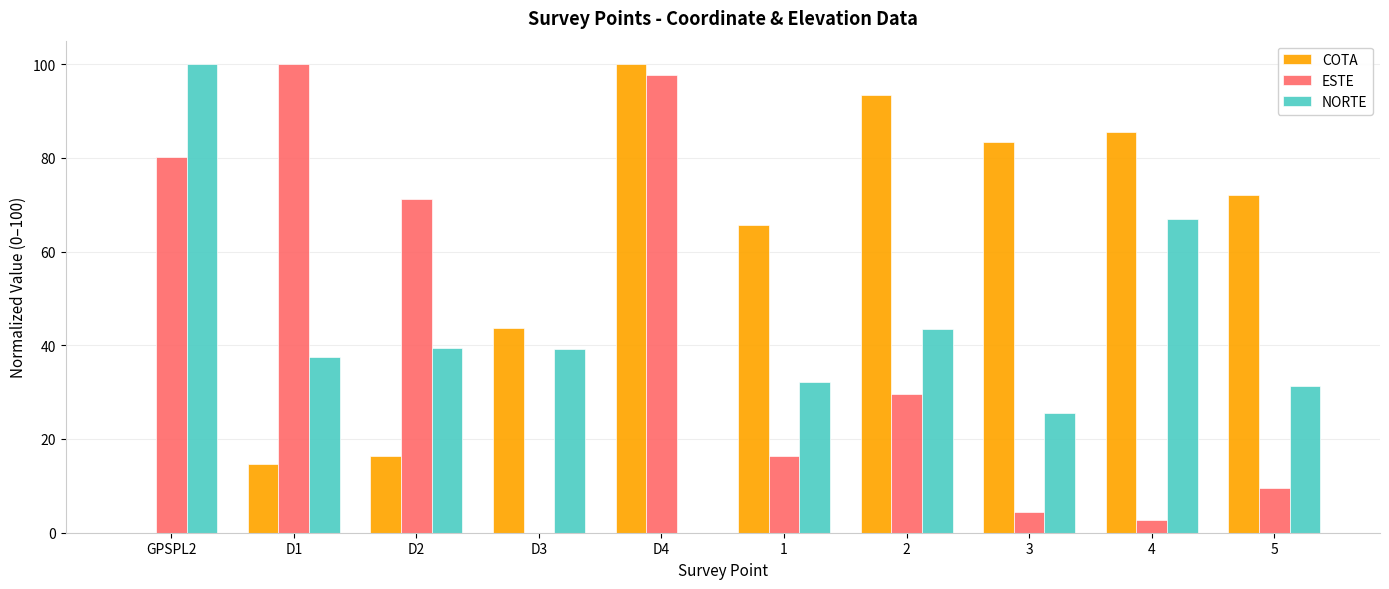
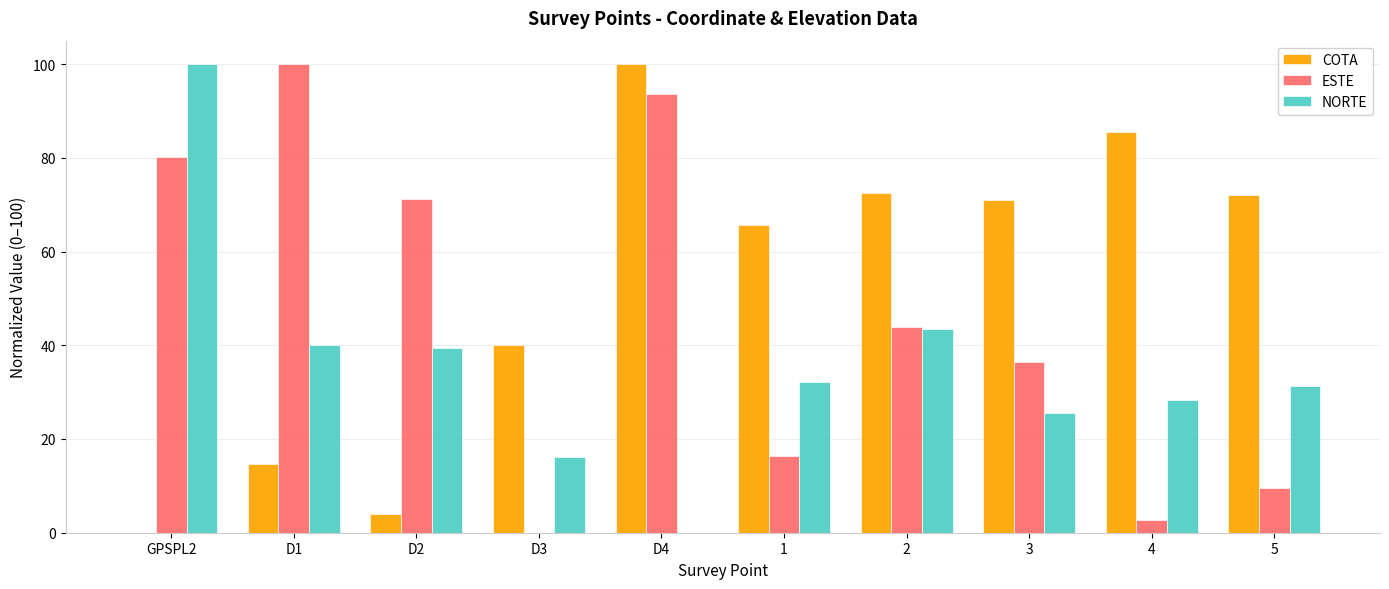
NORTE, D1: 38 -> 40
COTA, D2: 16 -> 4
COTA, D3: 44 -> 40
NORTE, D3: 39 -> 16
ESTE, D4: 98 -> 94
COTA, 2: 93 -> 73
ESTE, 2: 30 -> 44
COTA, 3: 83 -> 71
ESTE, 3: 4 -> 36
NORTE, 4: 67 -> 28
